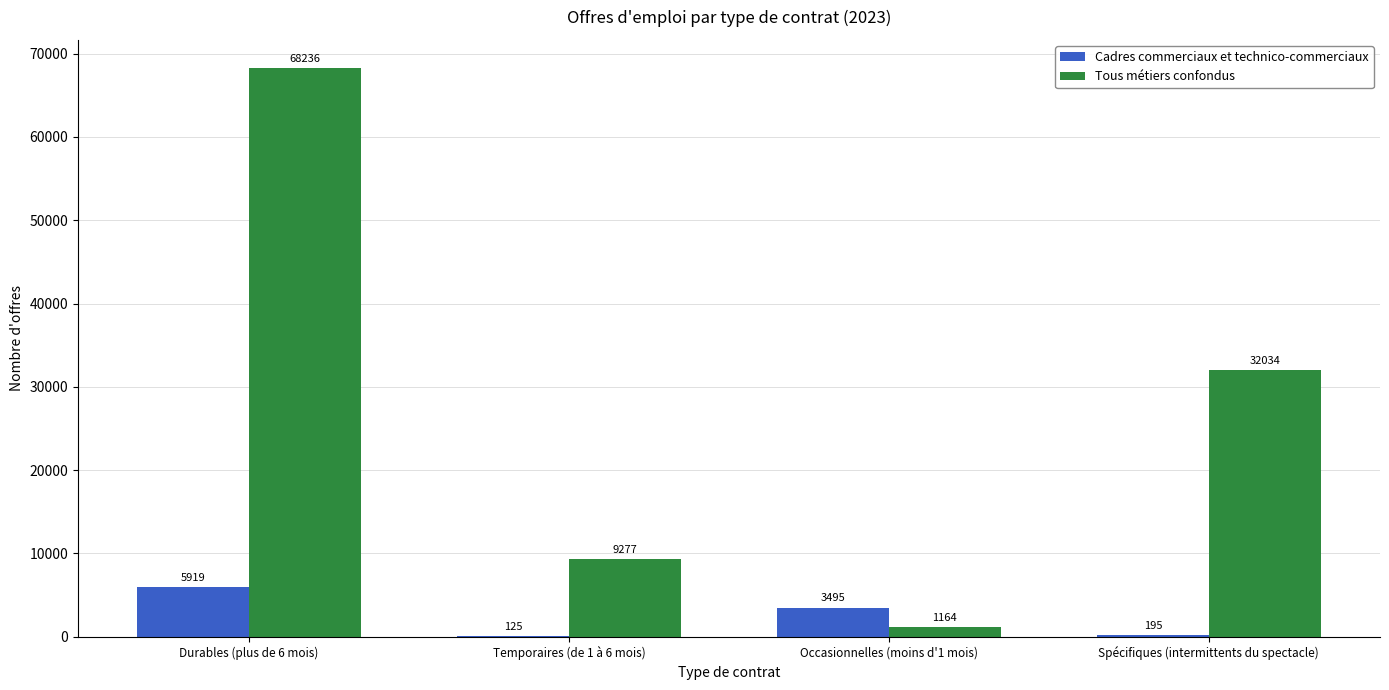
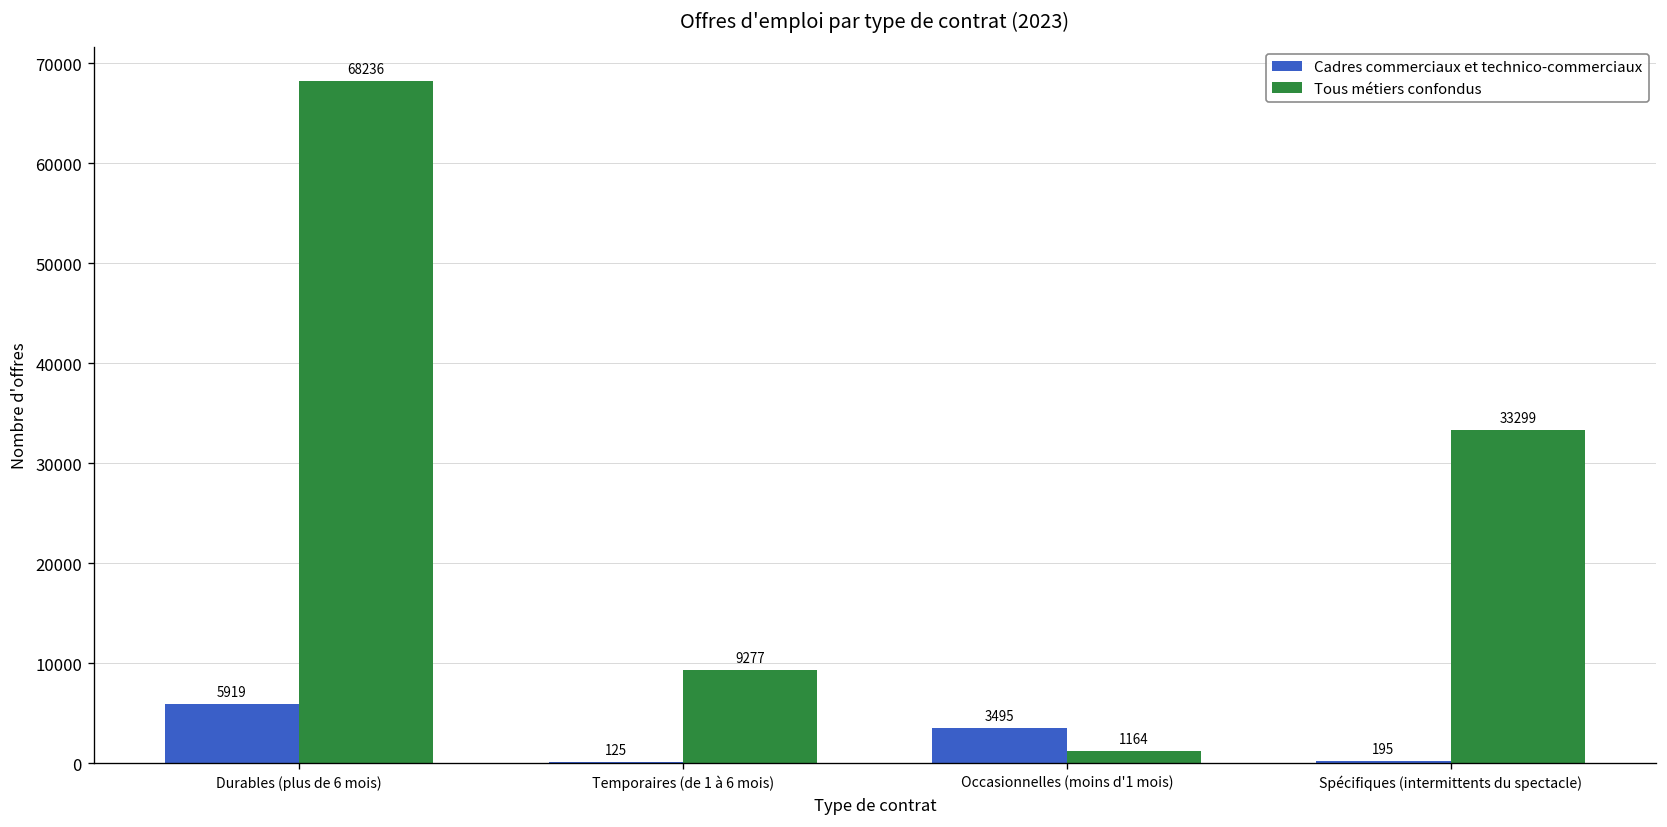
Tous métiers confondus, Spécifiques (intermittents du spectacle): 32034 -> 33299
